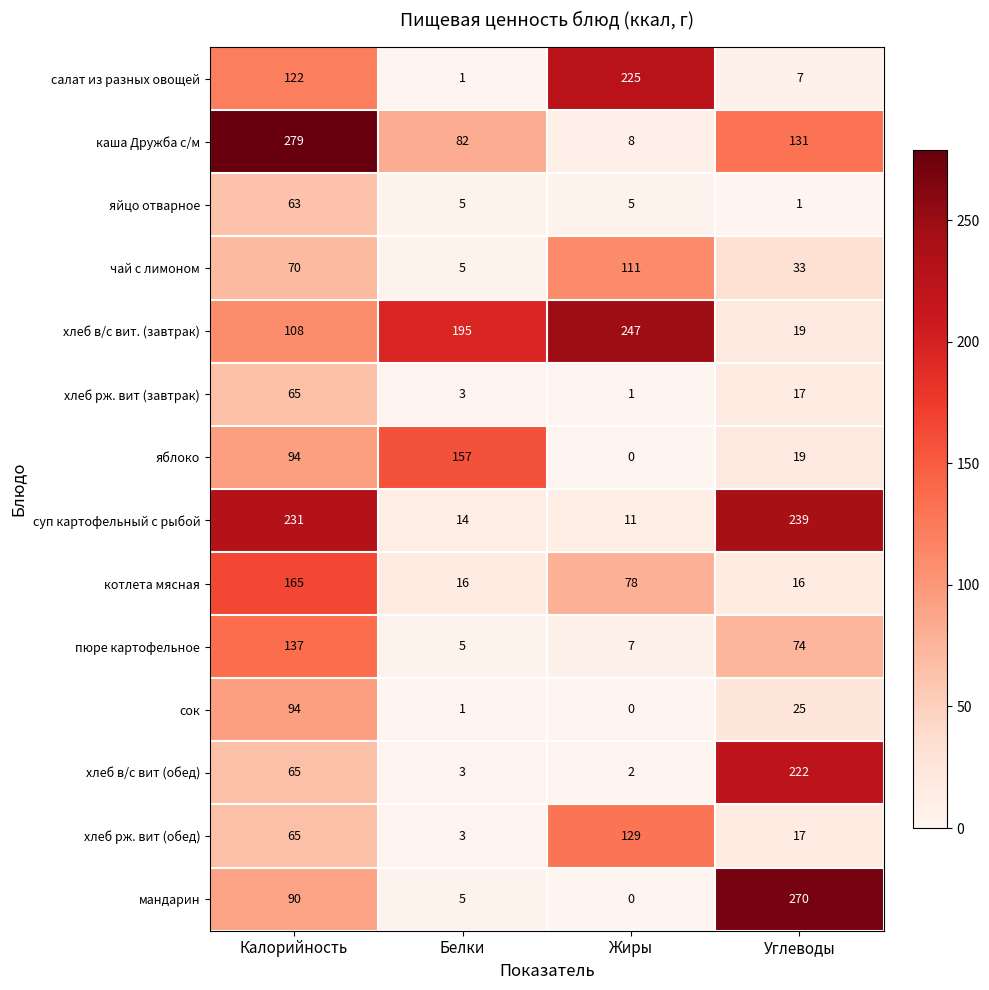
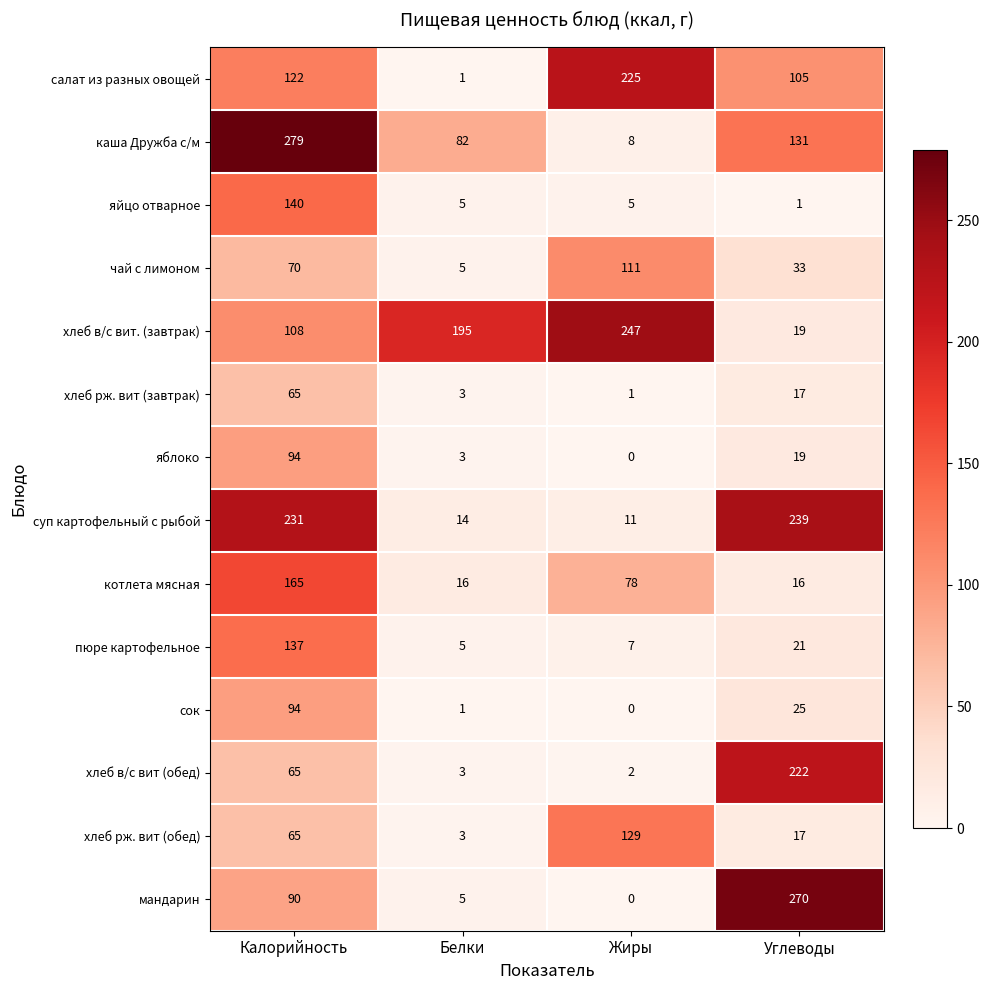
салат из разных овощей, Углеводы: 7 -> 105
яйцо отварное, Калорийность: 63 -> 140
яблоко, Белки: 157 -> 3
пюре картофельное, Углеводы: 74 -> 21
